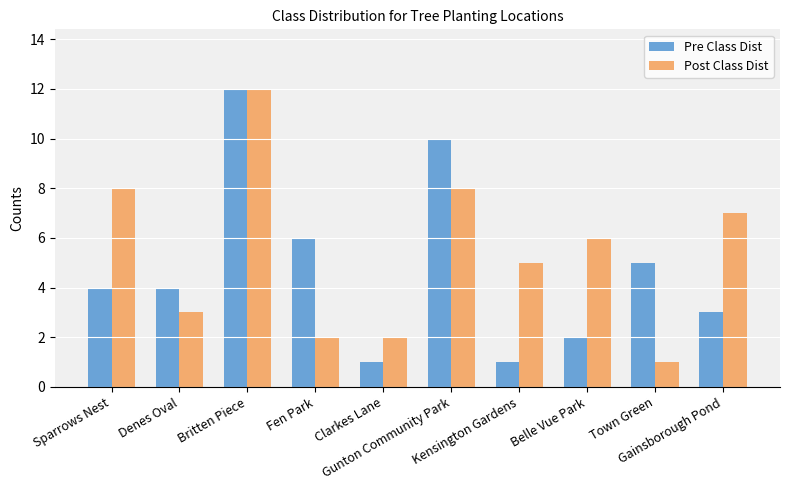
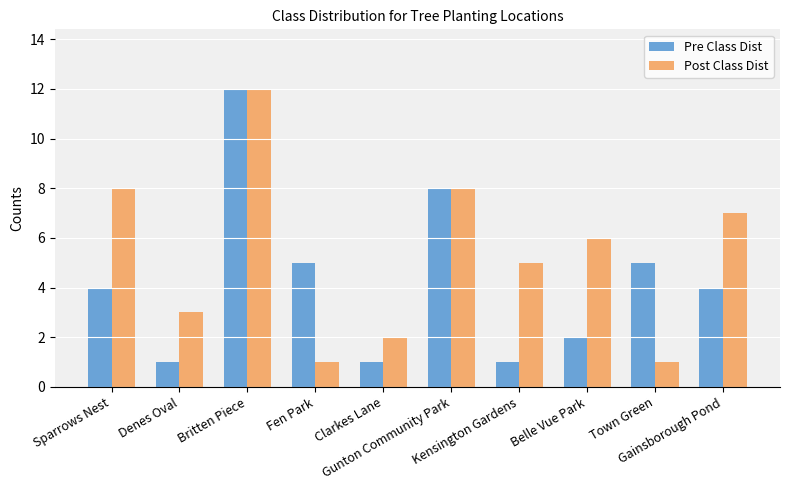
Pre Class Dist, Denes Oval: 4 -> 1
Pre Class Dist, Fen Park: 6 -> 5
Post Class Dist, Fen Park: 2 -> 1
Pre Class Dist, Gunton Community Park: 10 -> 8
Pre Class Dist, Gainsborough Pond: 3 -> 4
